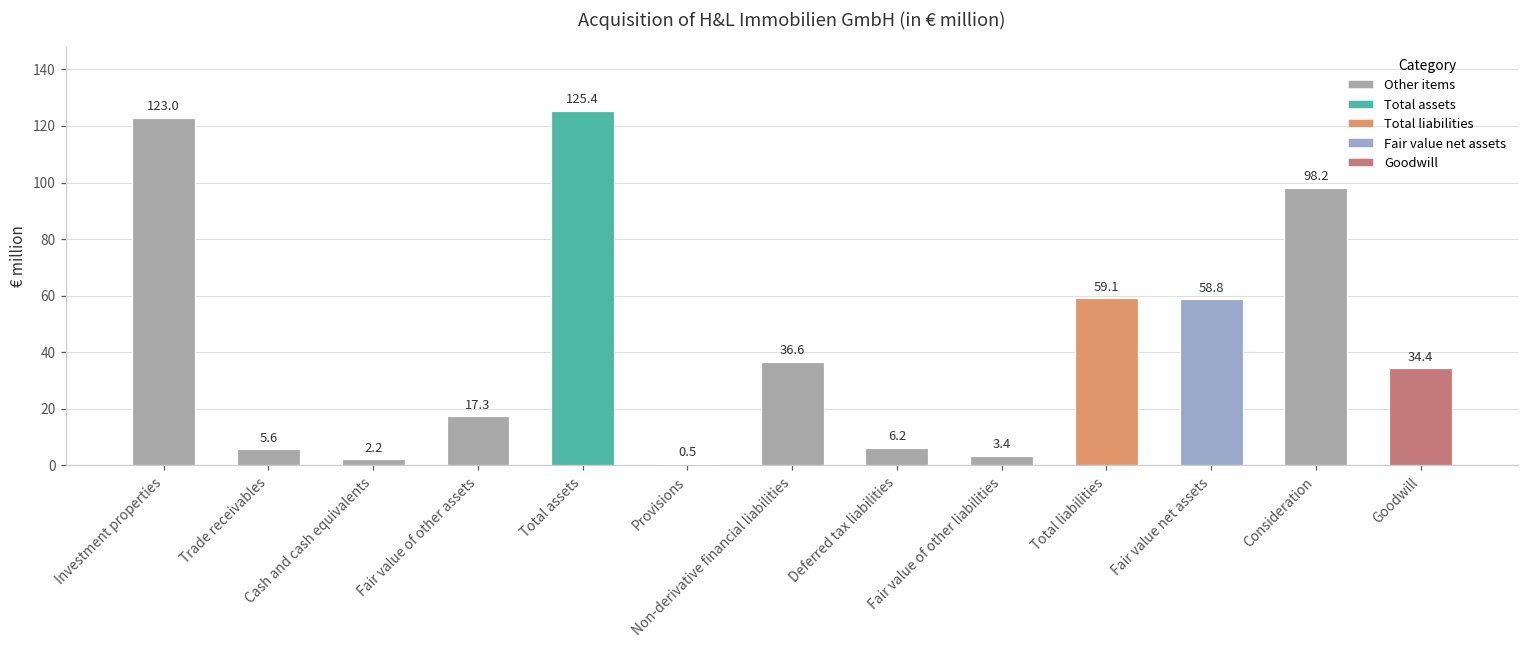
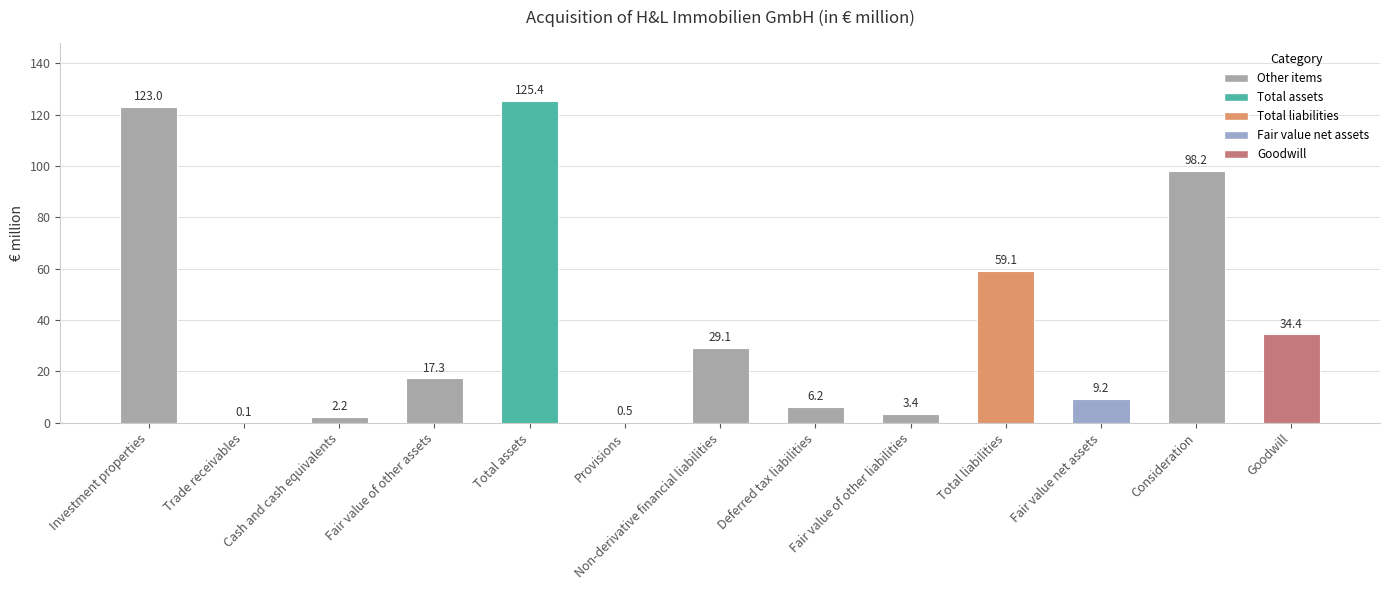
Trade receivables: 5.6 -> 0.1
Non-derivative financial liabilities: 36.6 -> 29.1
Fair value net assets: 58.8 -> 9.2
